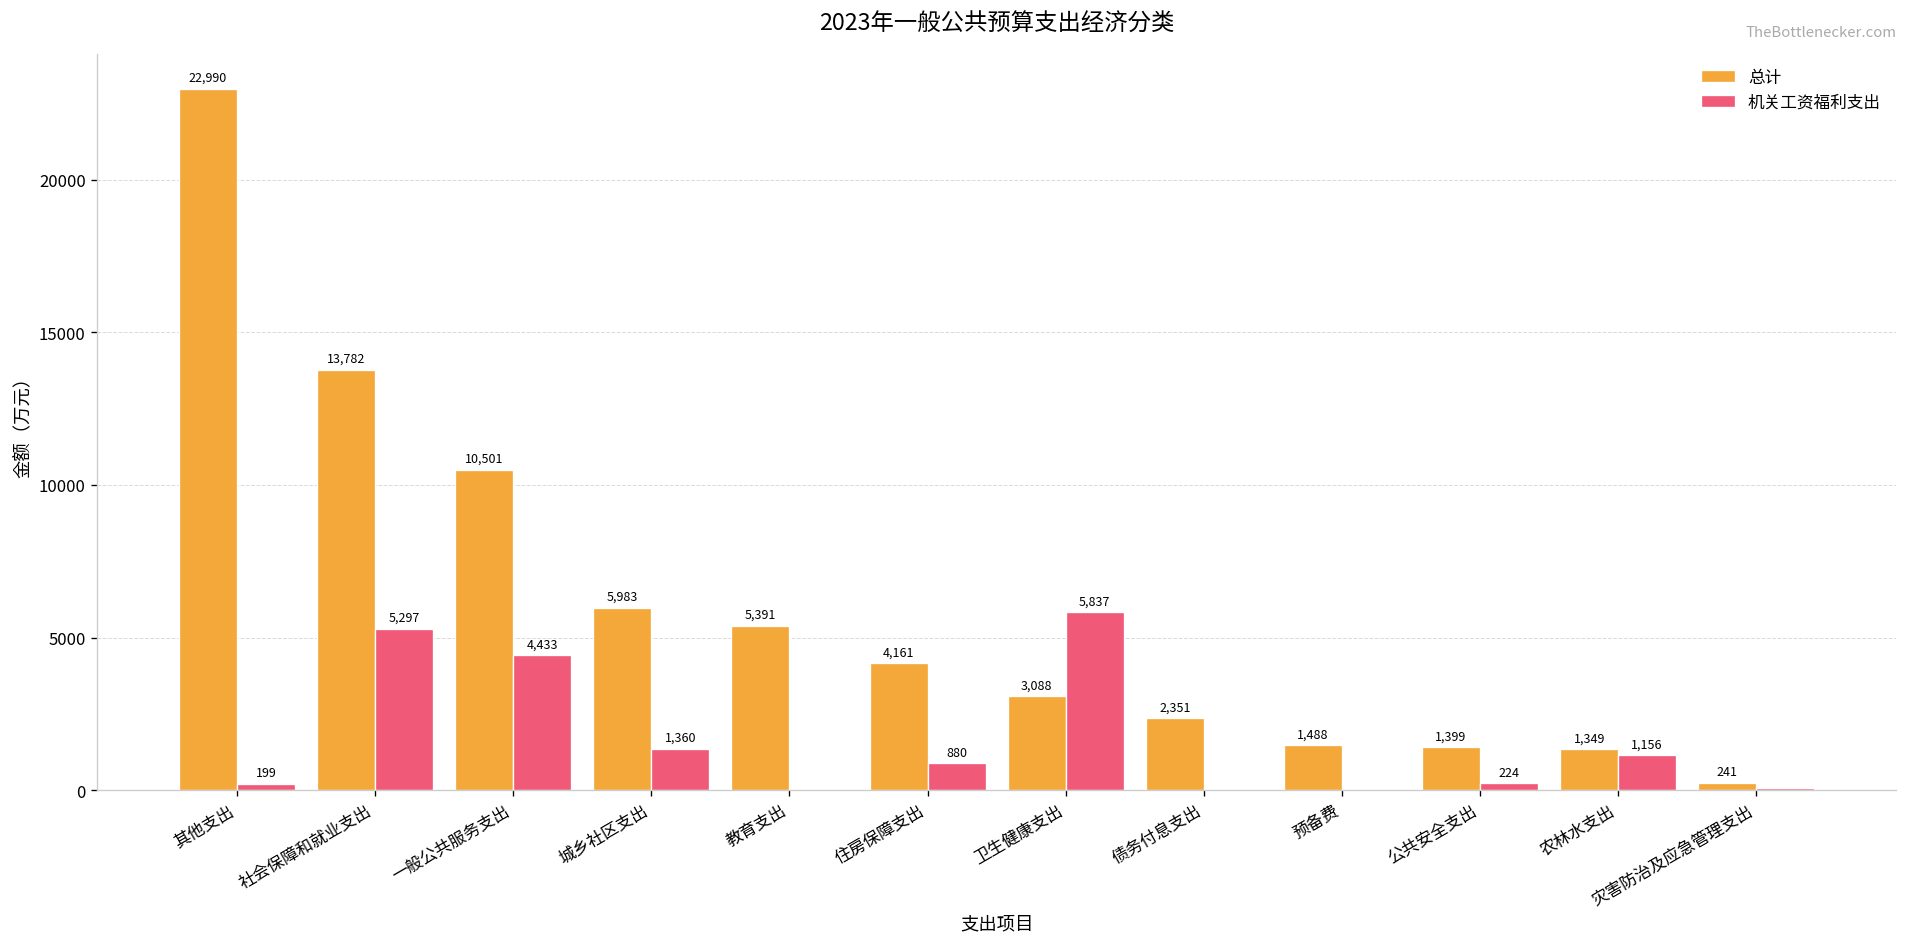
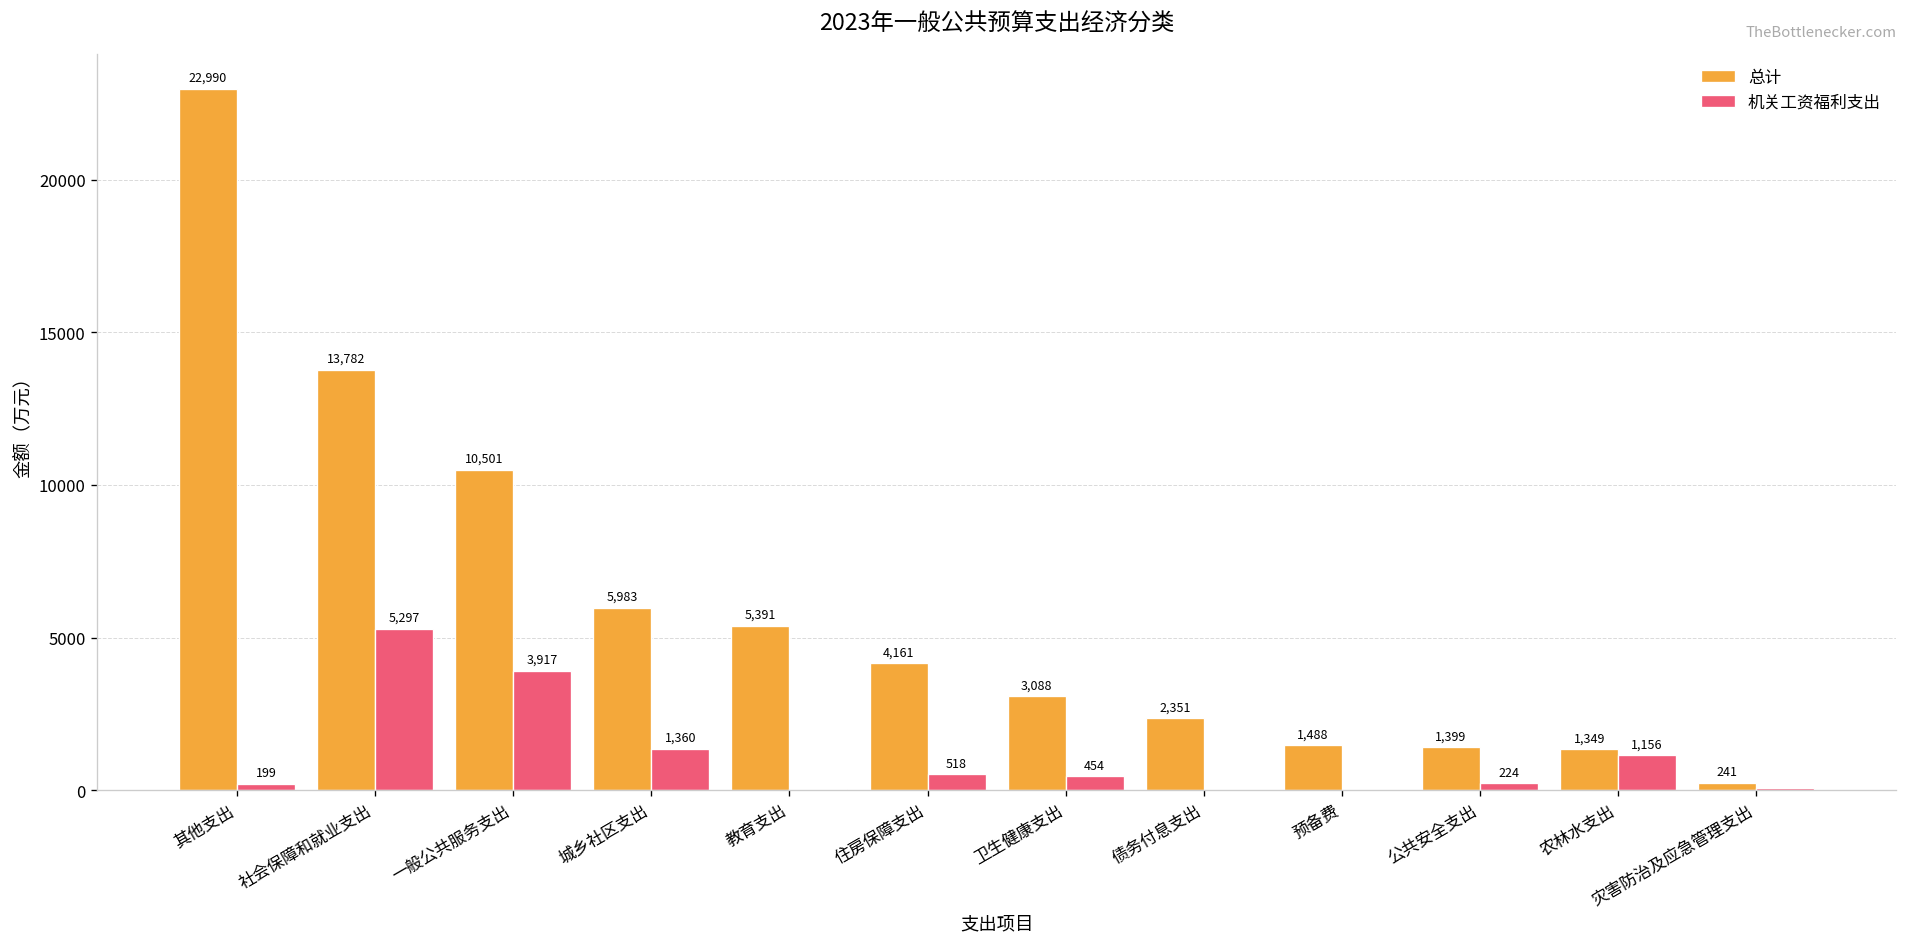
机关工资福利支出, 一般公共服务支出: 4,433 -> 3,917
机关工资福利支出, 住房保障支出: 880 -> 518
机关工资福利支出, 卫生健康支出: 5,837 -> 454
